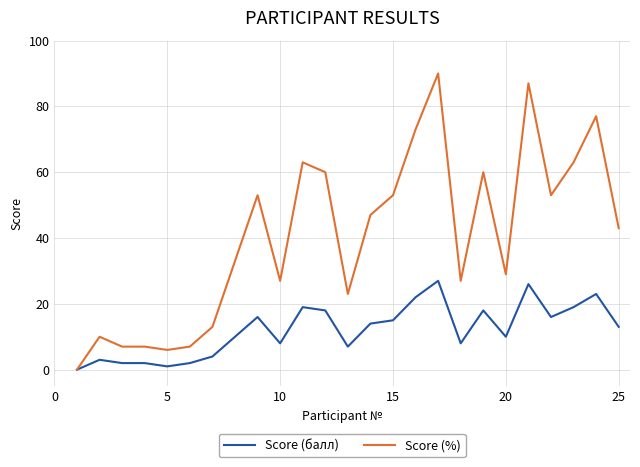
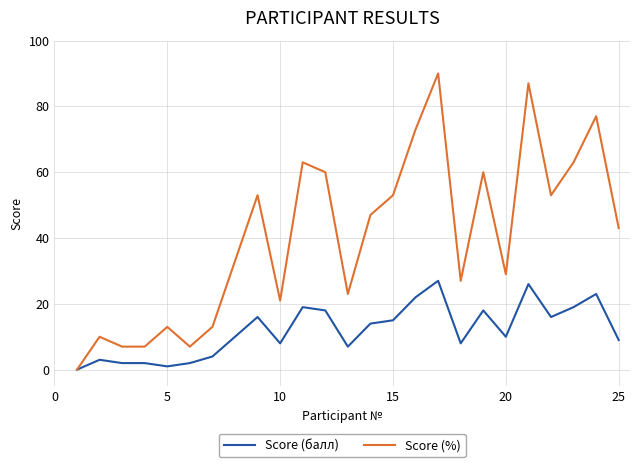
Score (%), 5: 6 -> 13
Score (%), 10: 27 -> 21
Score (балл), 25: 13 -> 9
